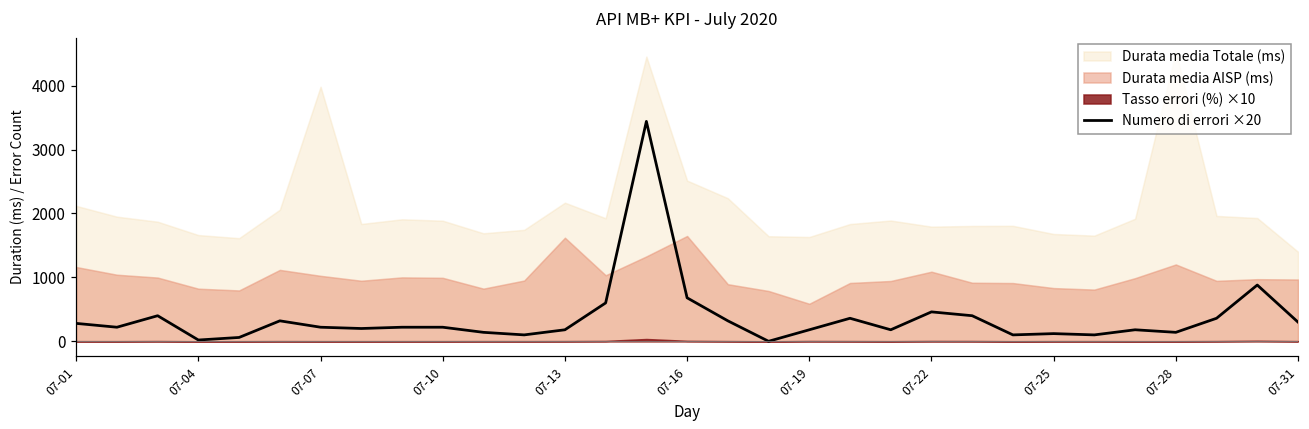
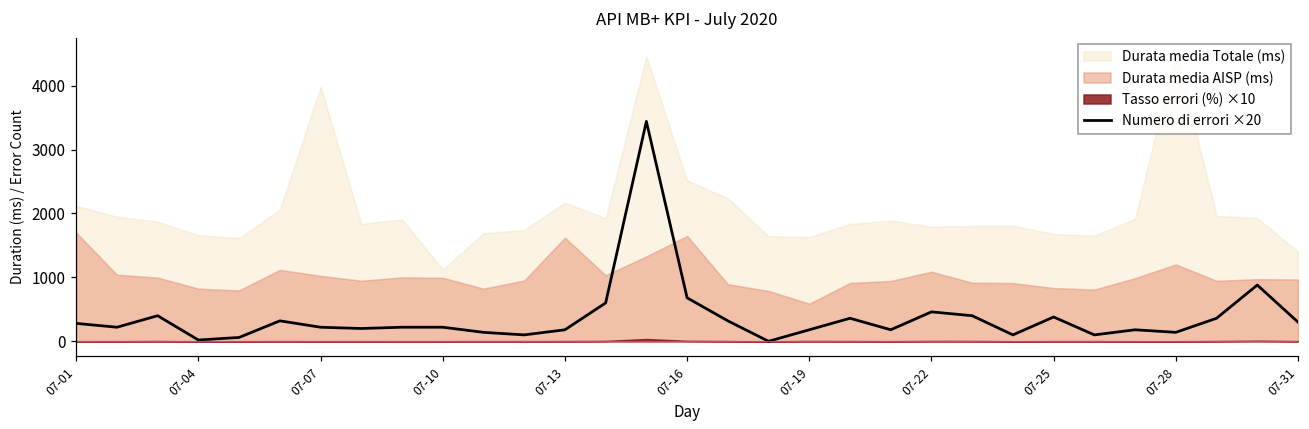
Durata media AISP (ms), 07-01: 1200 -> 1700
Durata media Totale (ms), 07-10: 1900 -> 1100
Numero di errori ×20, 07-25: 100 -> 400
